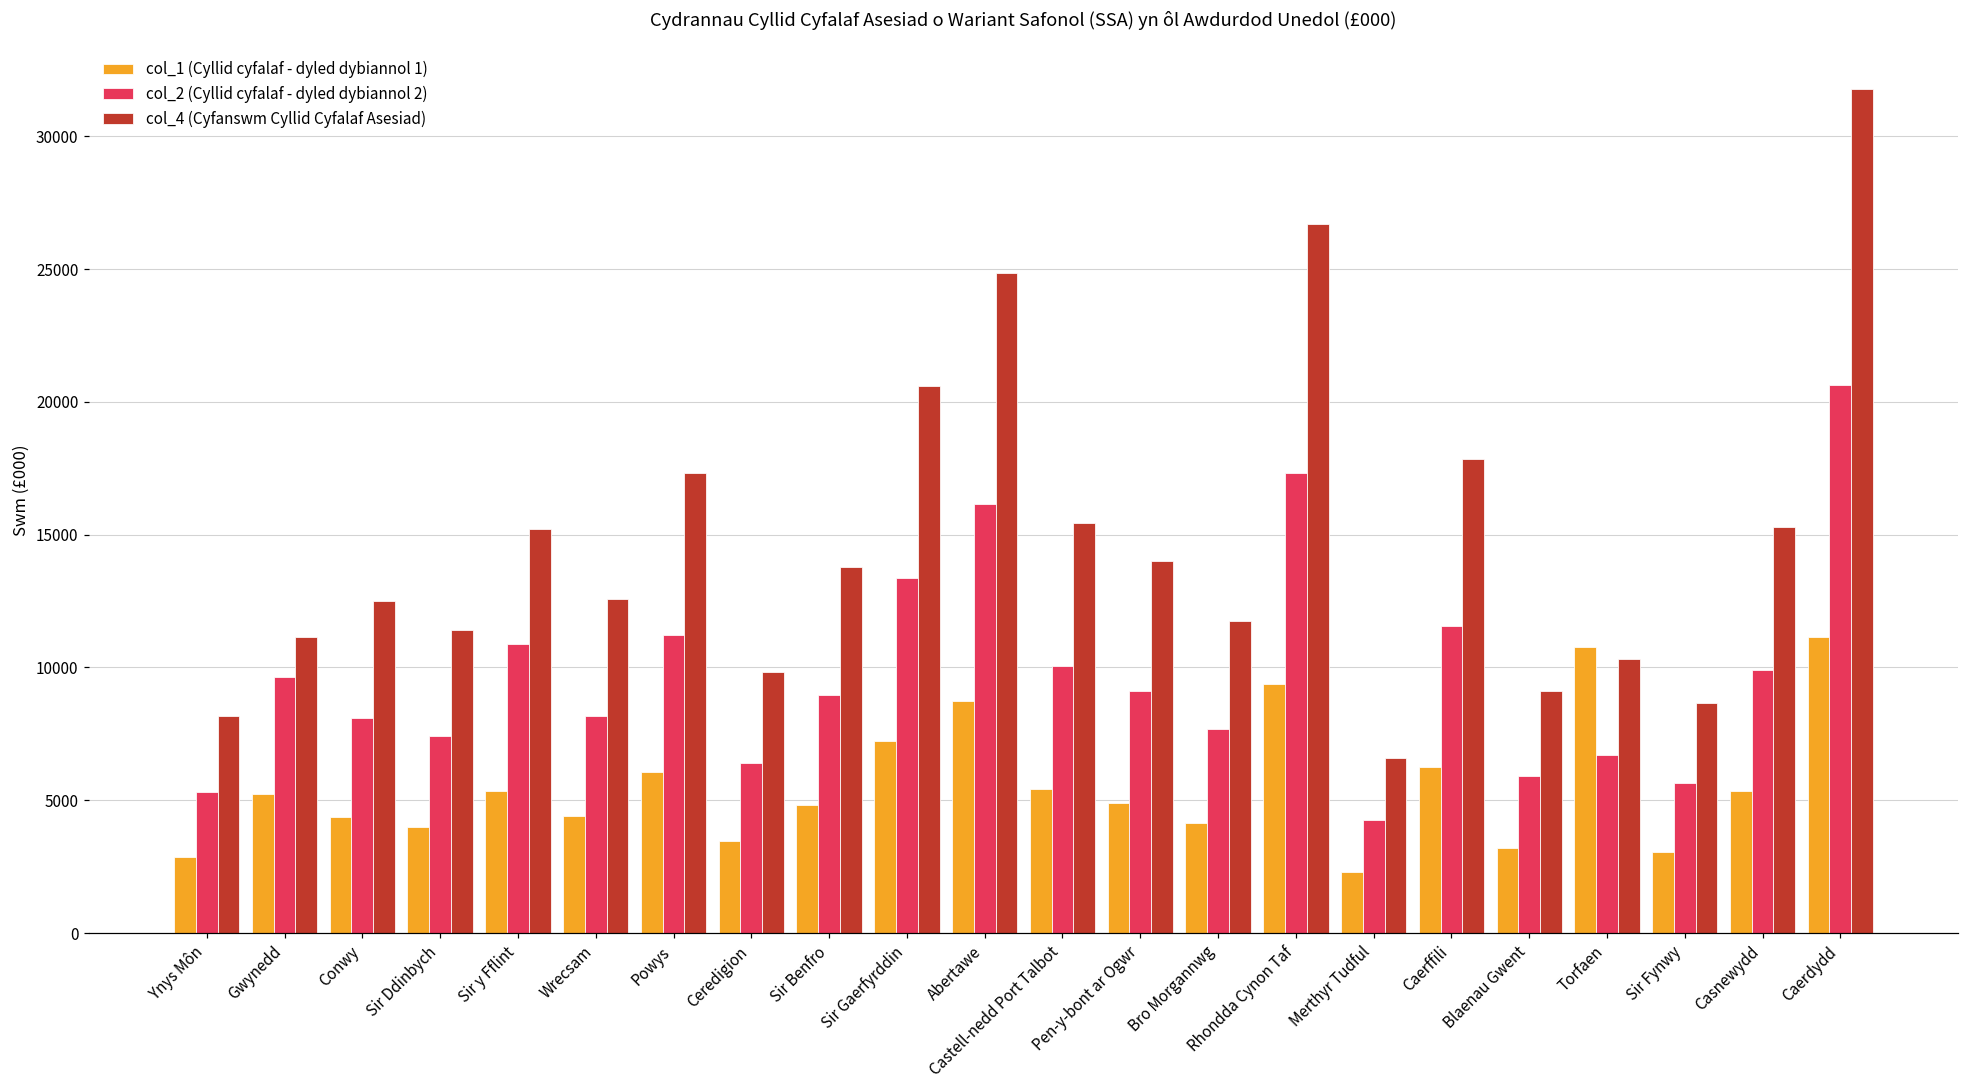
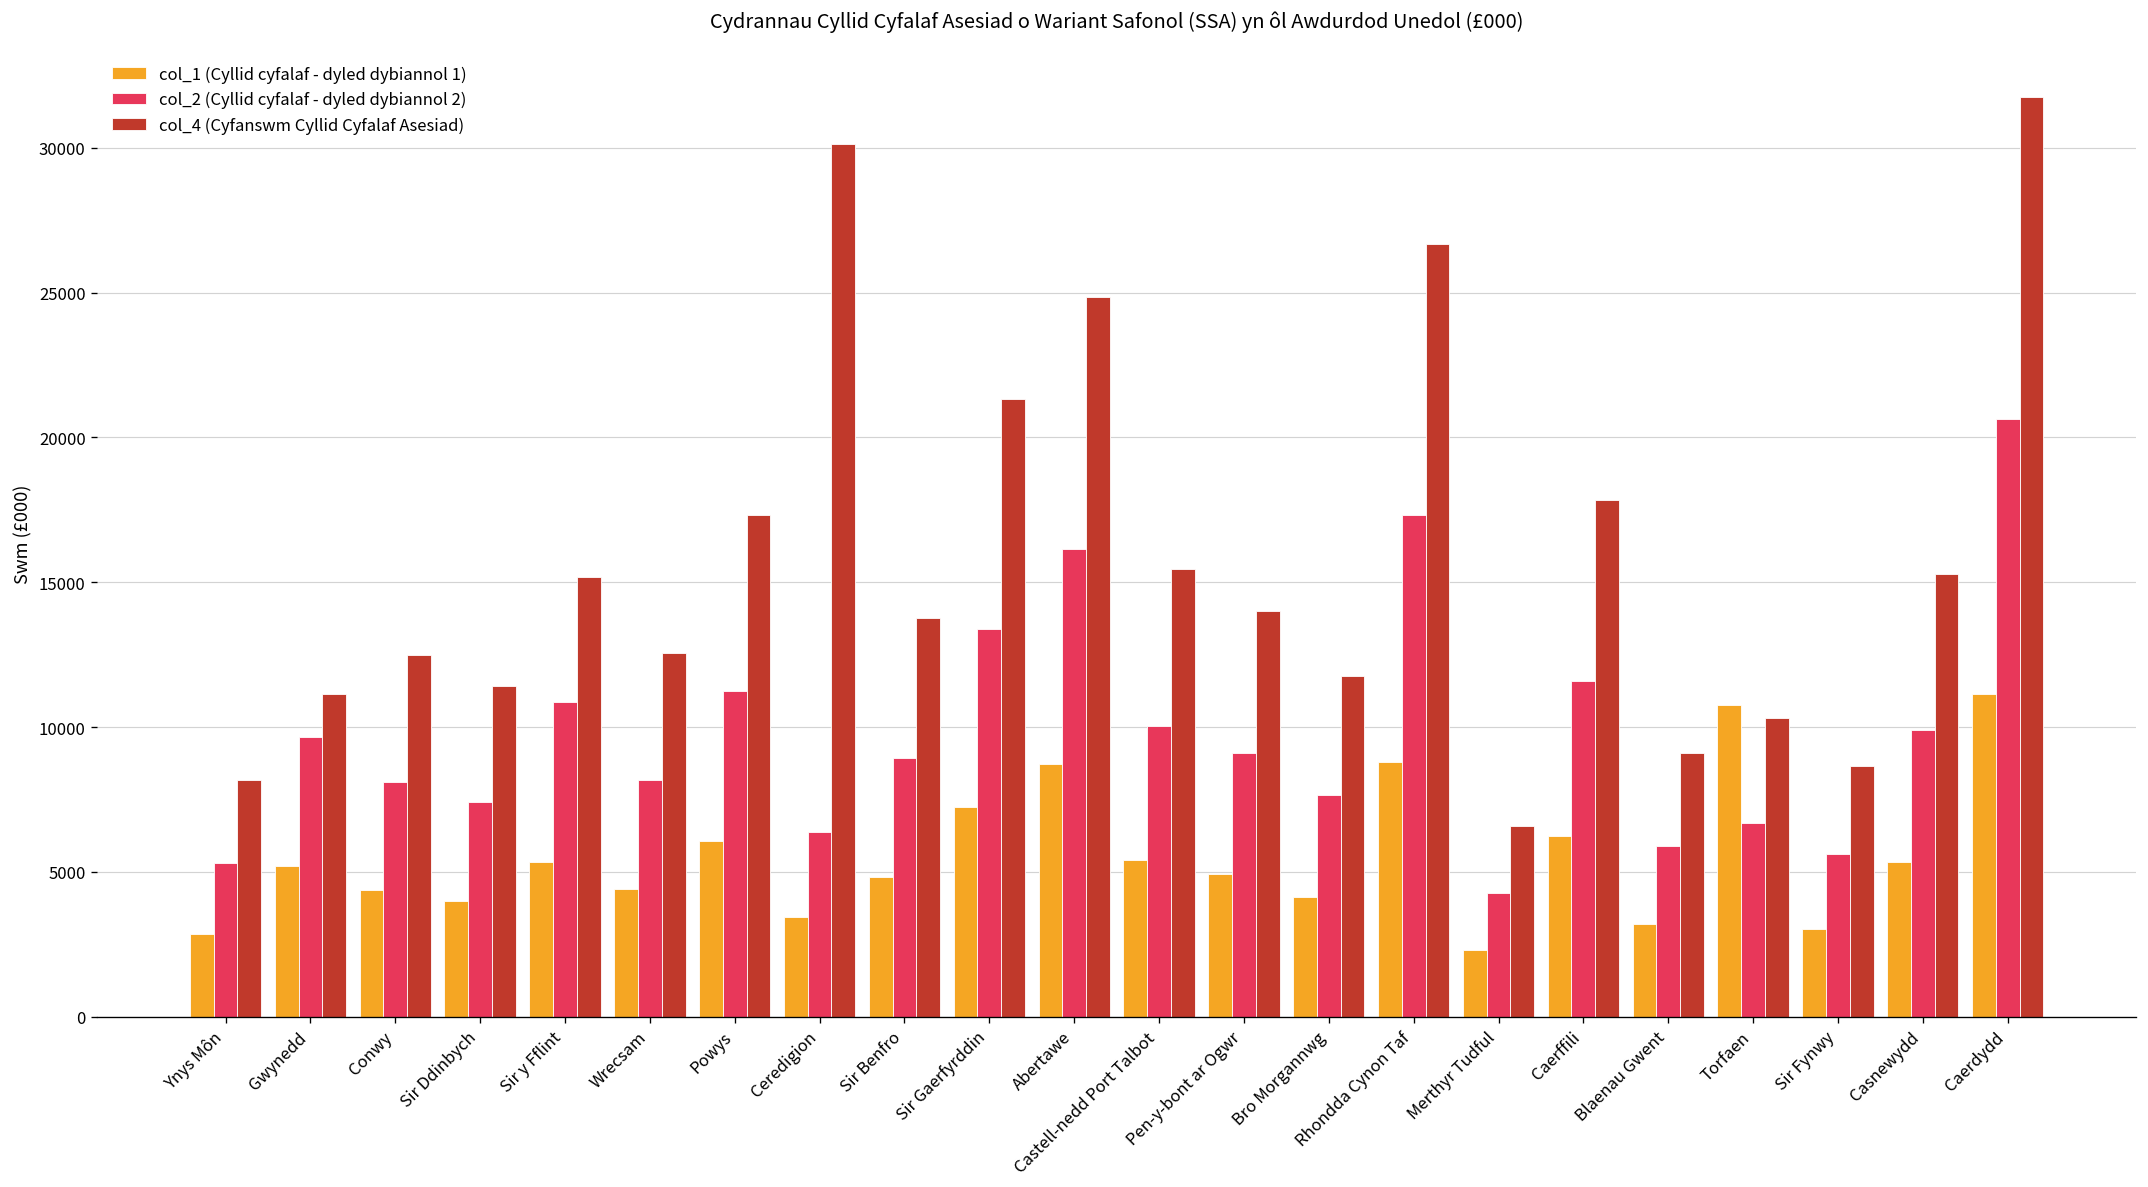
col_4 (Cyfanswm Cyllid Cyfalaf Asesiad), Ceredigion: 9800 -> 30100
col_4 (Cyfanswm Cyllid Cyfalaf Asesiad), Sir Gaerfyrddin: 20600 -> 21300
col_1 (Cyllid cyfalaf - dyled dybiannol 1), Rhondda Cynon Taf: 9400 -> 8800
